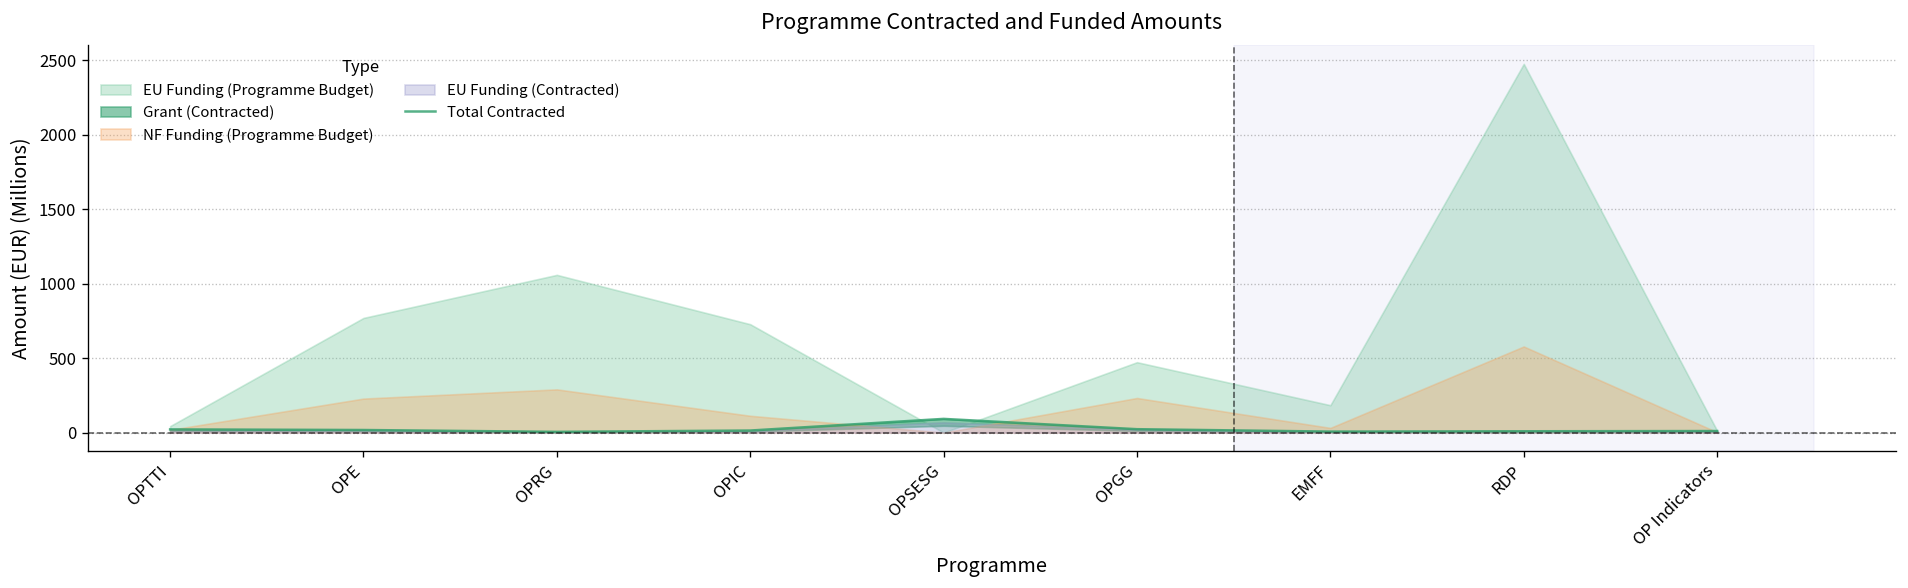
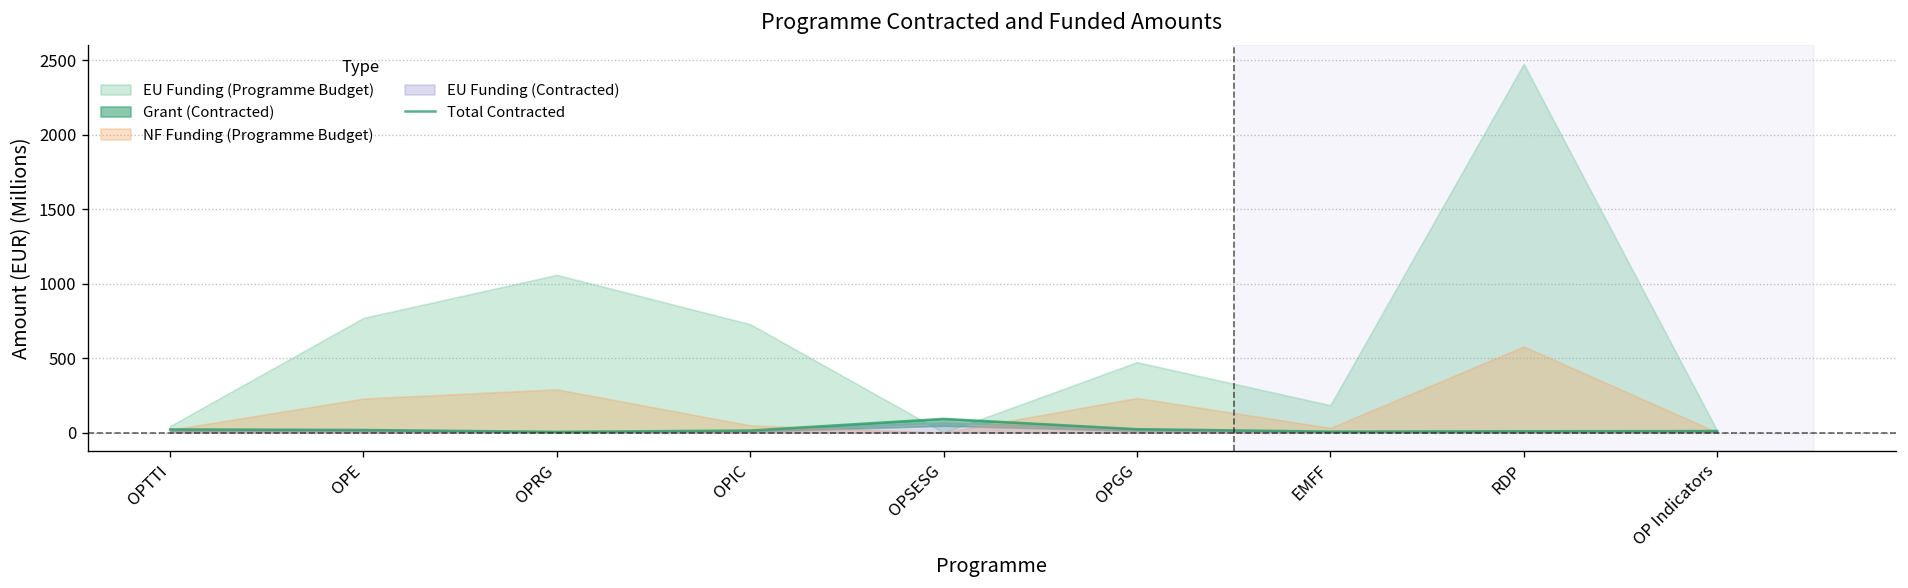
NF Funding (Programme Budget), OPIC: 110 -> 50
